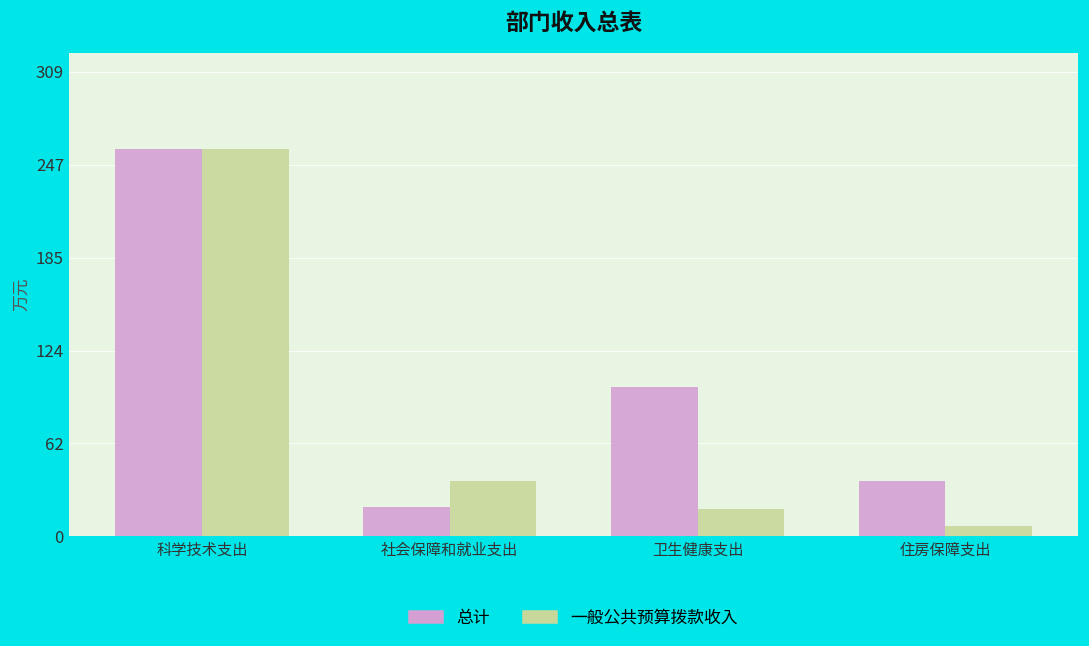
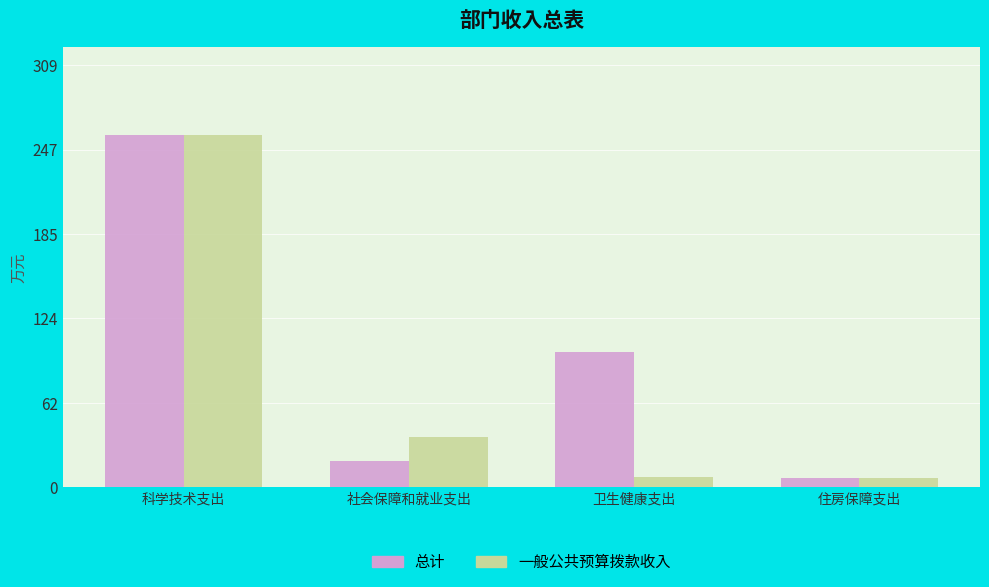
一般公共预算拨款收入, 卫生健康支出: 18 -> 8
总计, 住房保障支出: 37 -> 7
